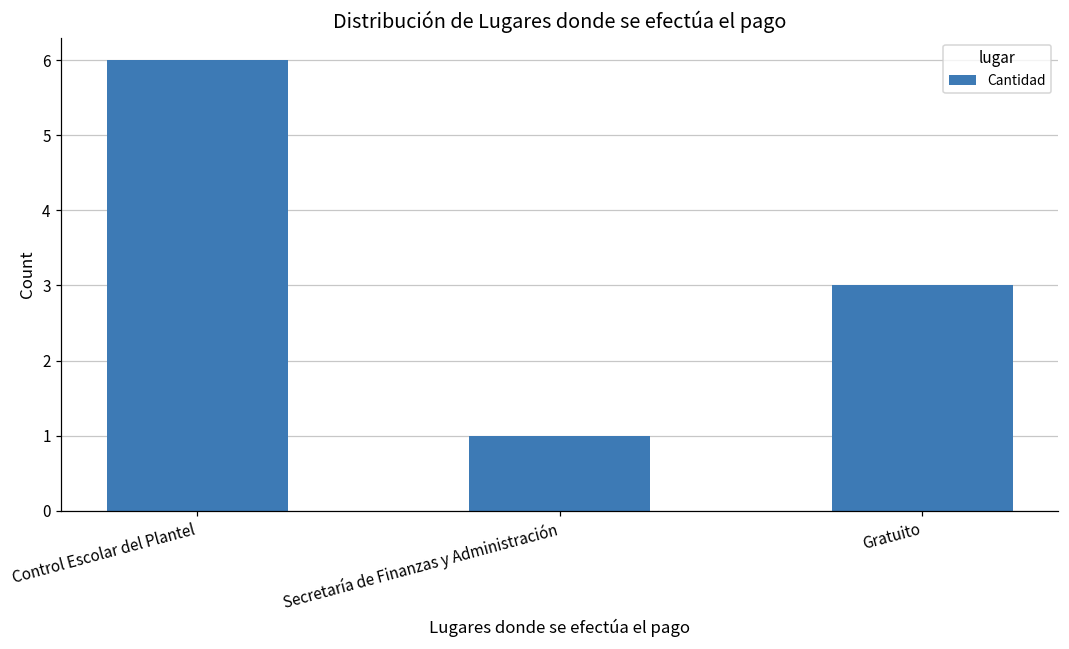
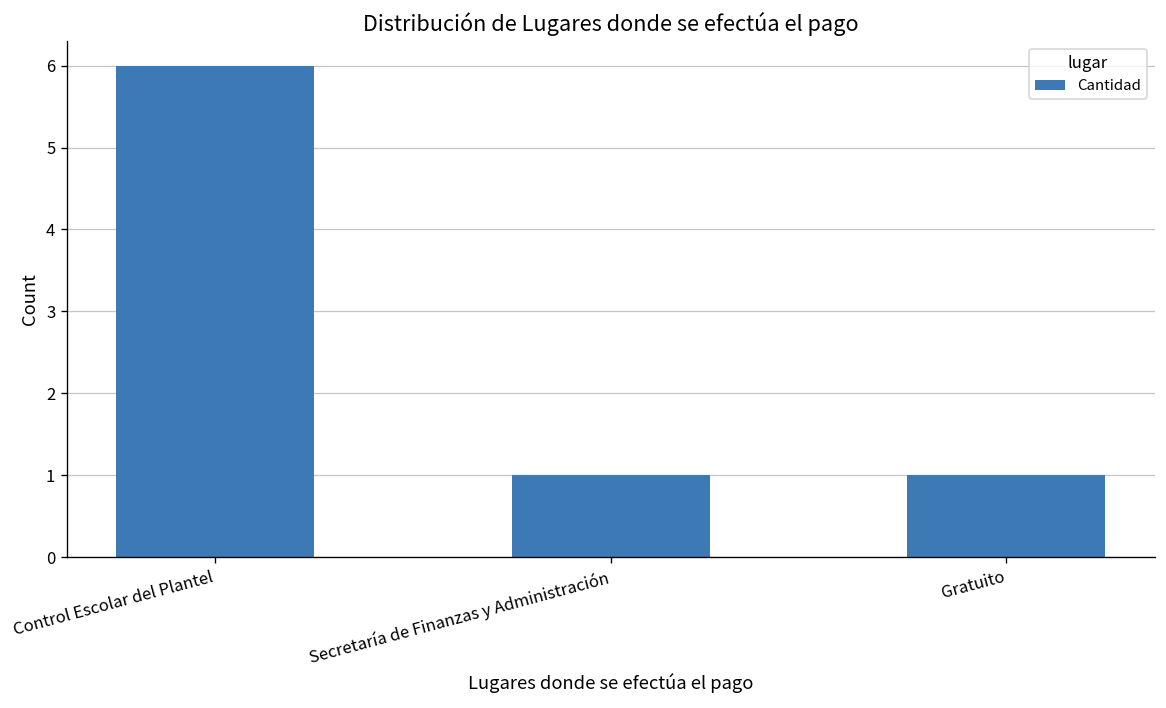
Gratuito: 3 -> 1
